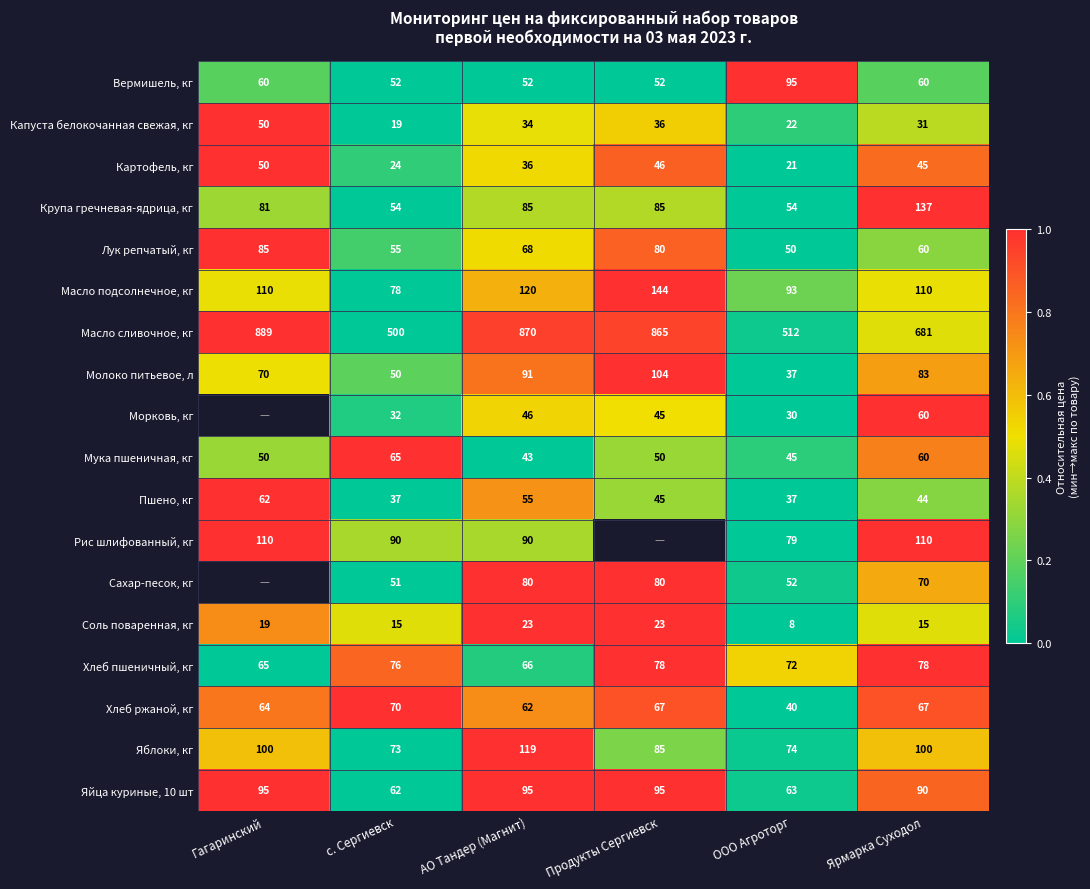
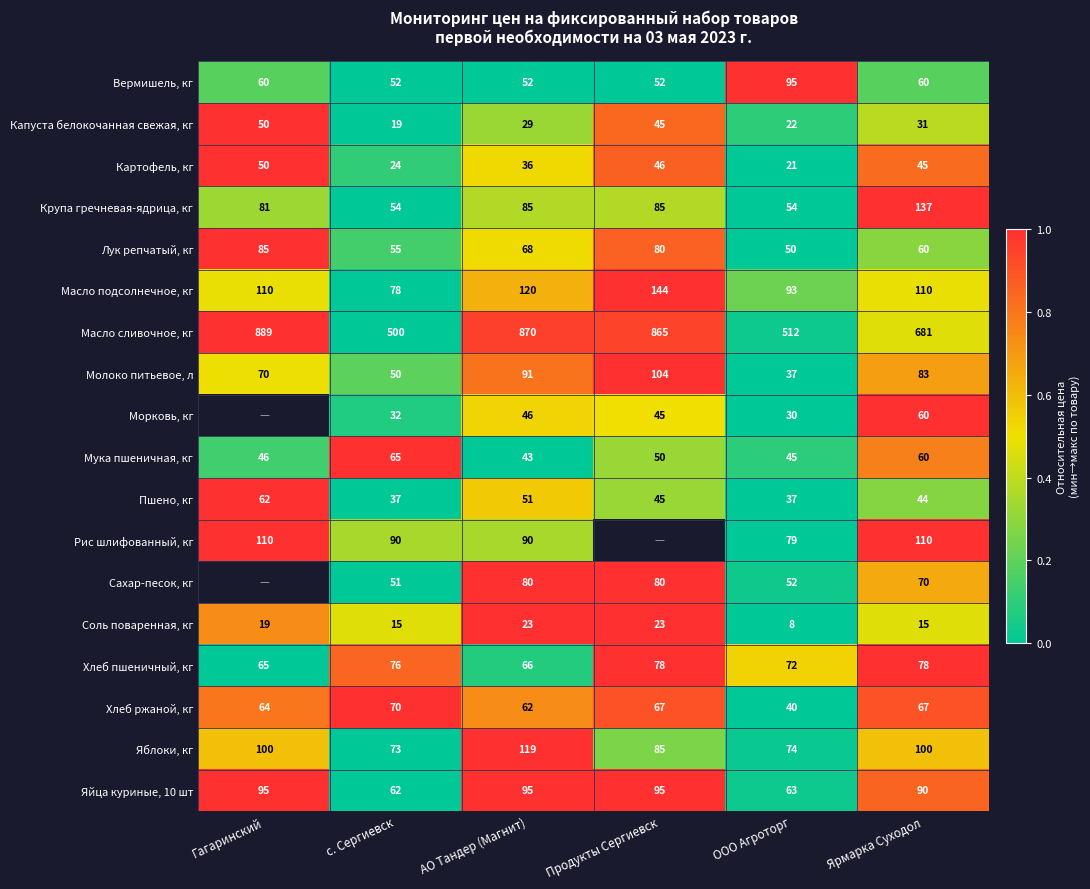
Капуста белокочанная свежая, кг, АО Тандер (Магнит): 34 -> 29
Капуста белокочанная свежая, кг, Продукты Сергиевск: 36 -> 45
Мука пшеничная, кг, Гагаринский: 50 -> 46
Пшено, кг, АО Тандер (Магнит): 55 -> 51
